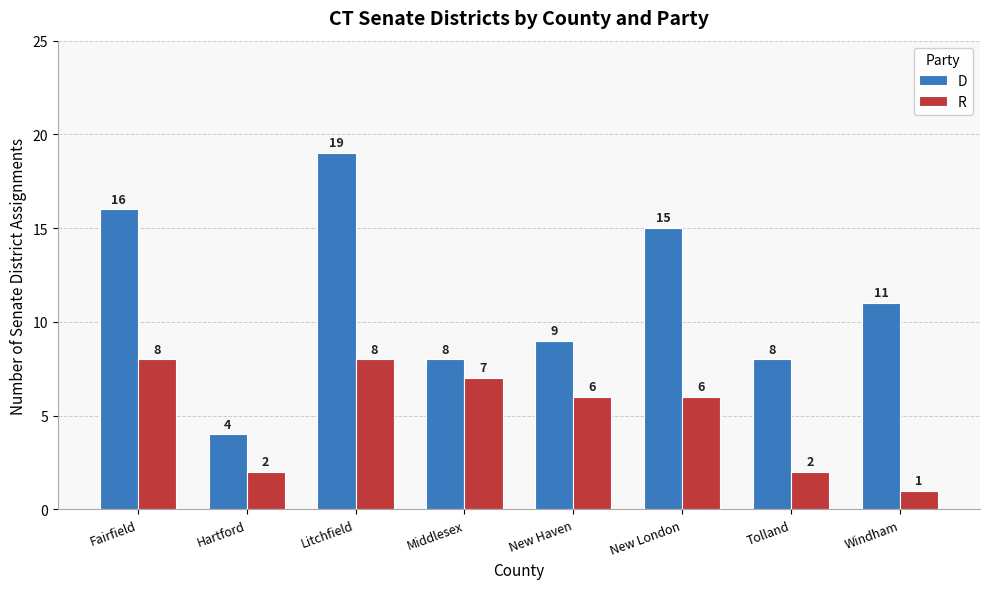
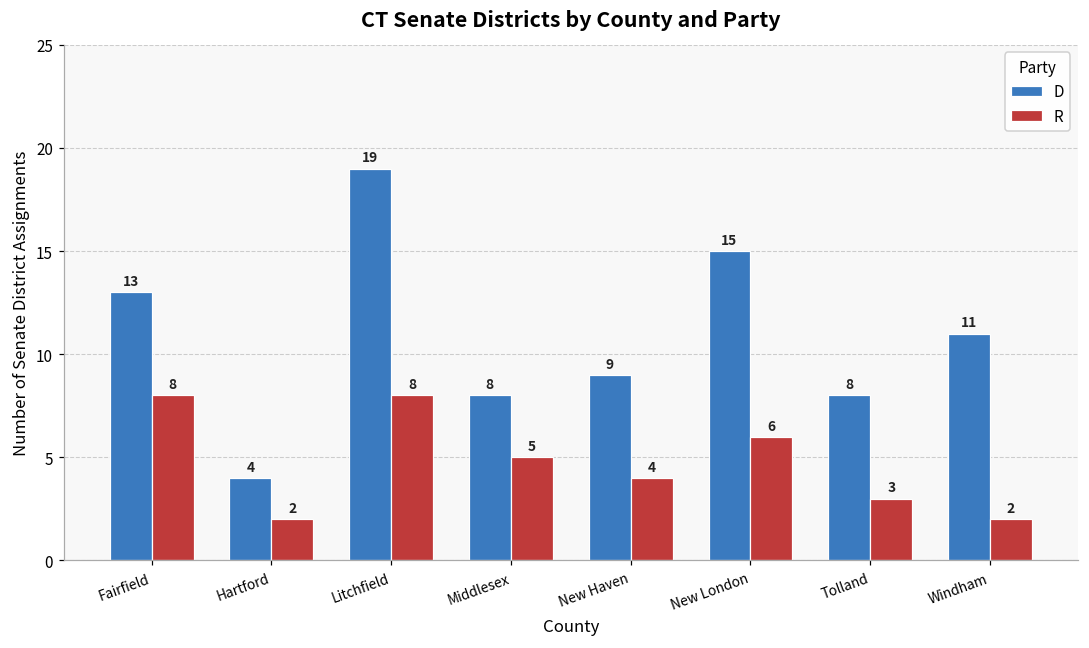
D, Fairfield: 16 -> 13
R, Middlesex: 7 -> 5
R, New Haven: 6 -> 4
R, Tolland: 2 -> 3
R, Windham: 1 -> 2
